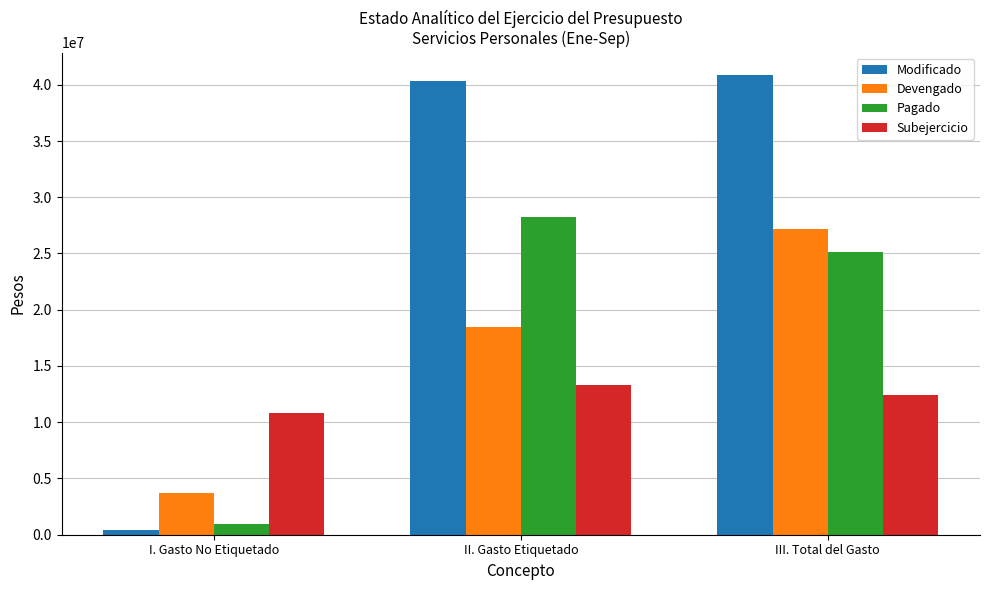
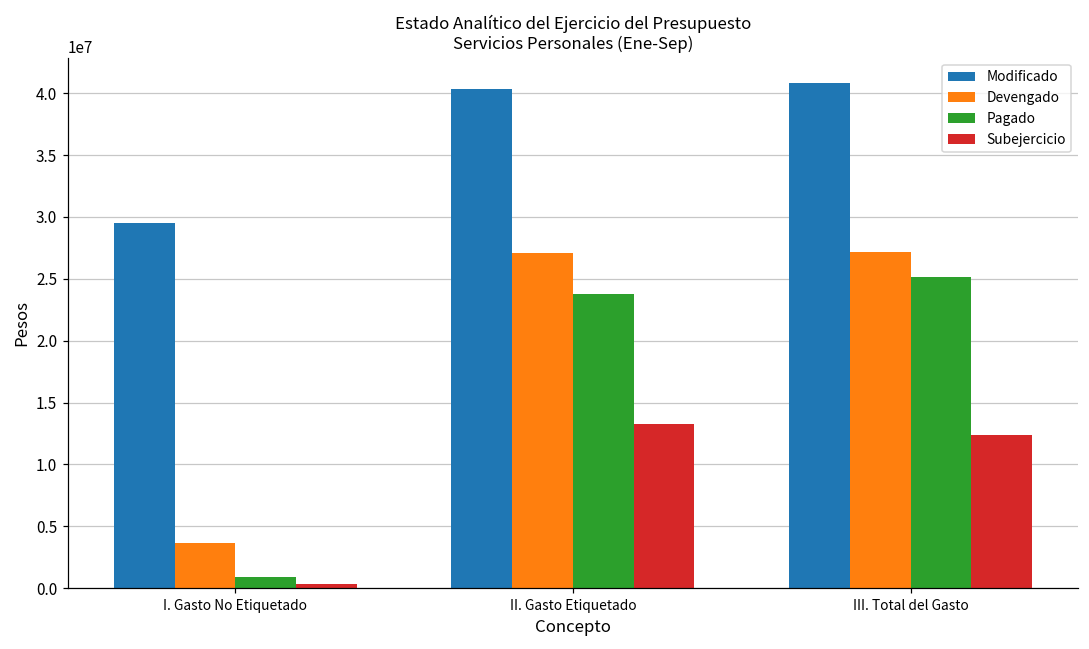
Modificado, I. Gasto No Etiquetado: 500000 -> 29500000
Subejercicio, I. Gasto No Etiquetado: 10800000 -> 400000
Devengado, II. Gasto Etiquetado: 18400000 -> 27100000
Pagado, II. Gasto Etiquetado: 28200000 -> 23800000
